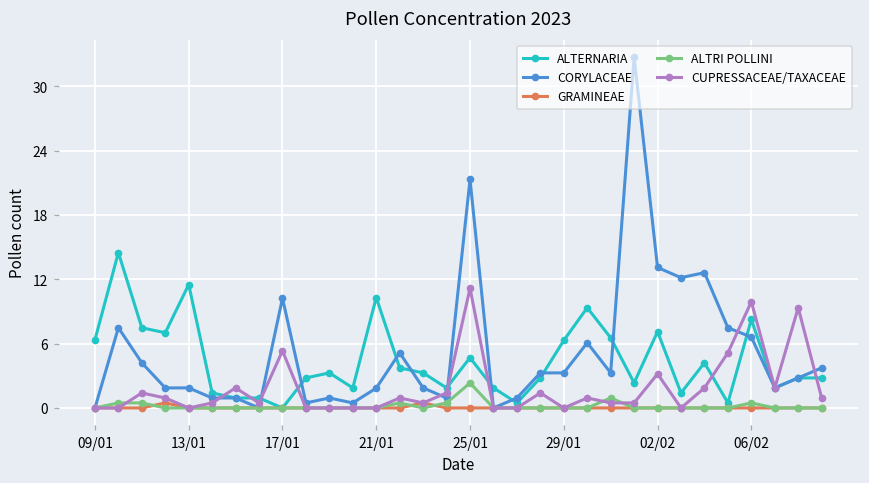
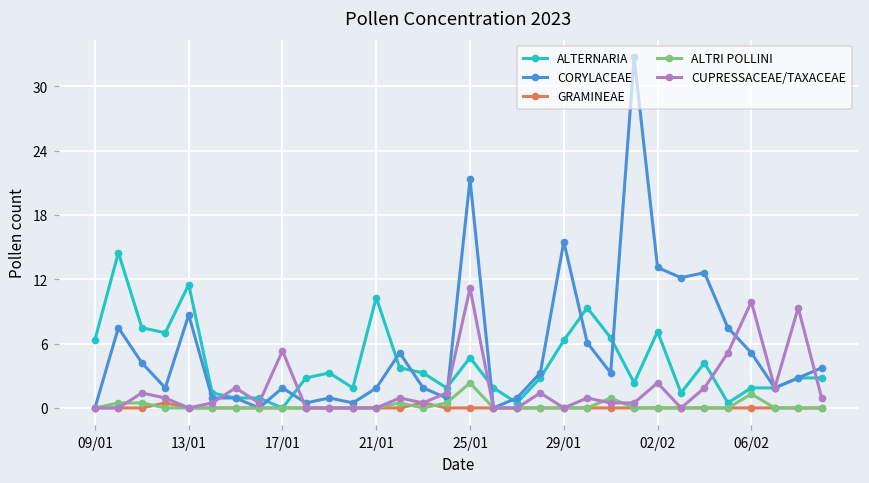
CORYLACEAE, 13/01: 2 -> 9
CORYLACEAE, 17/01: 10 -> 2
CORYLACEAE, 29/01: 3 -> 16
CUPRESSACEAE/TAXACEAE, 02/02: 3 -> 2
ALTERNARIA, 06/02: 8 -> 2
CORYLACEAE, 06/02: 7 -> 5
ALTRI POLLINI, 06/02: 0 -> 1
